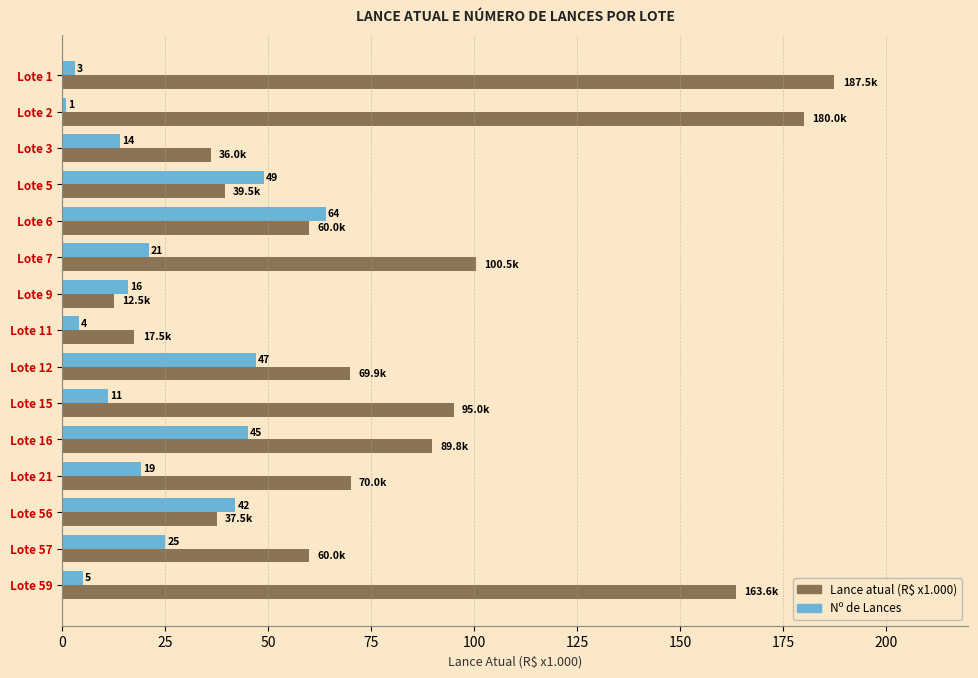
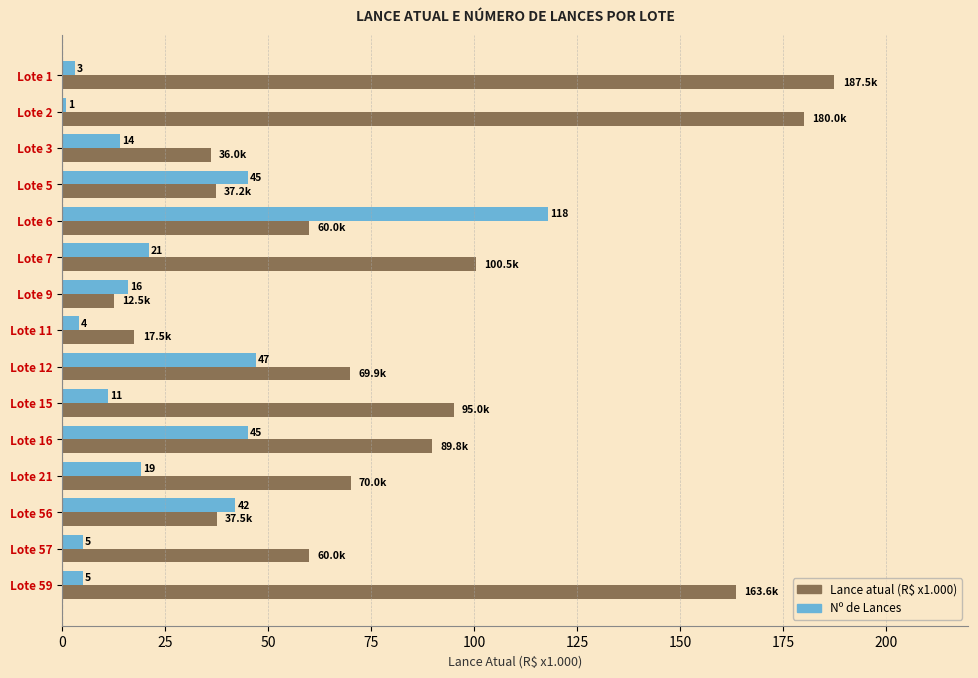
Nº de Lances, Lote 5: 49 -> 45
Lance atual (R$ x1.000), Lote 5: 39.5k -> 37.2k
Nº de Lances, Lote 6: 64 -> 118
Nº de Lances, Lote 57: 25 -> 5
